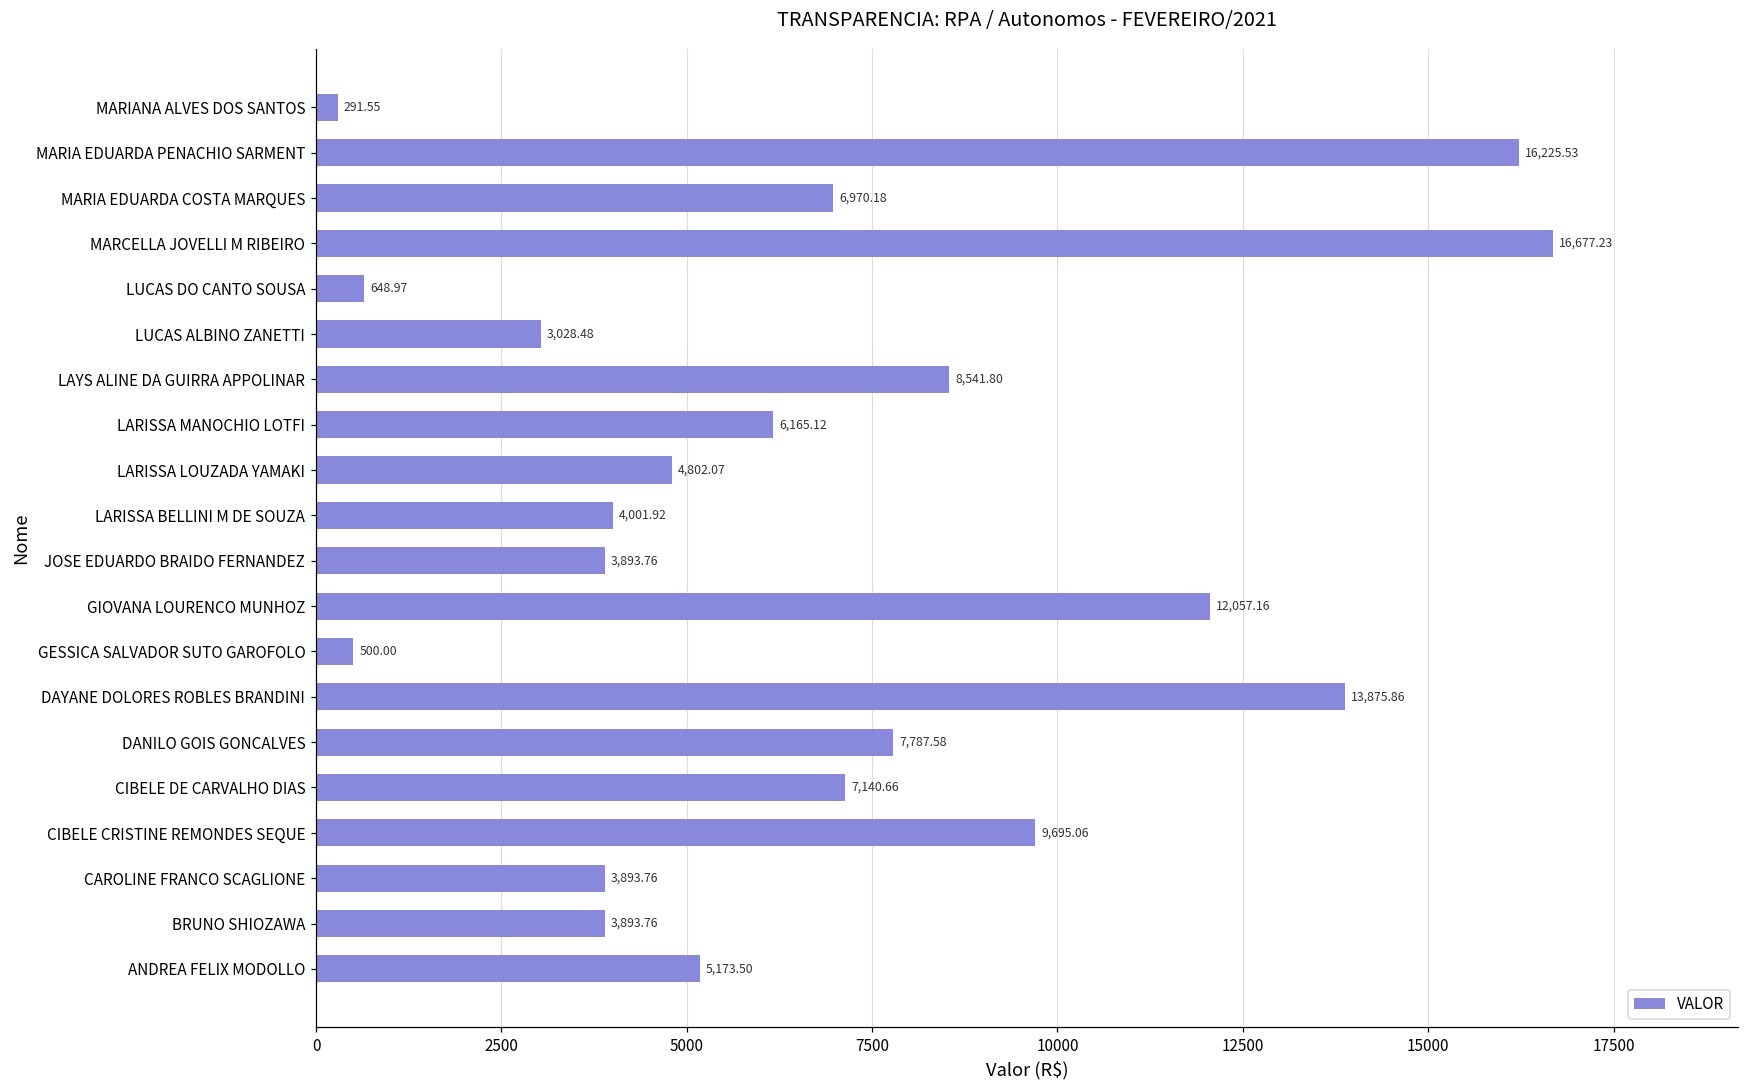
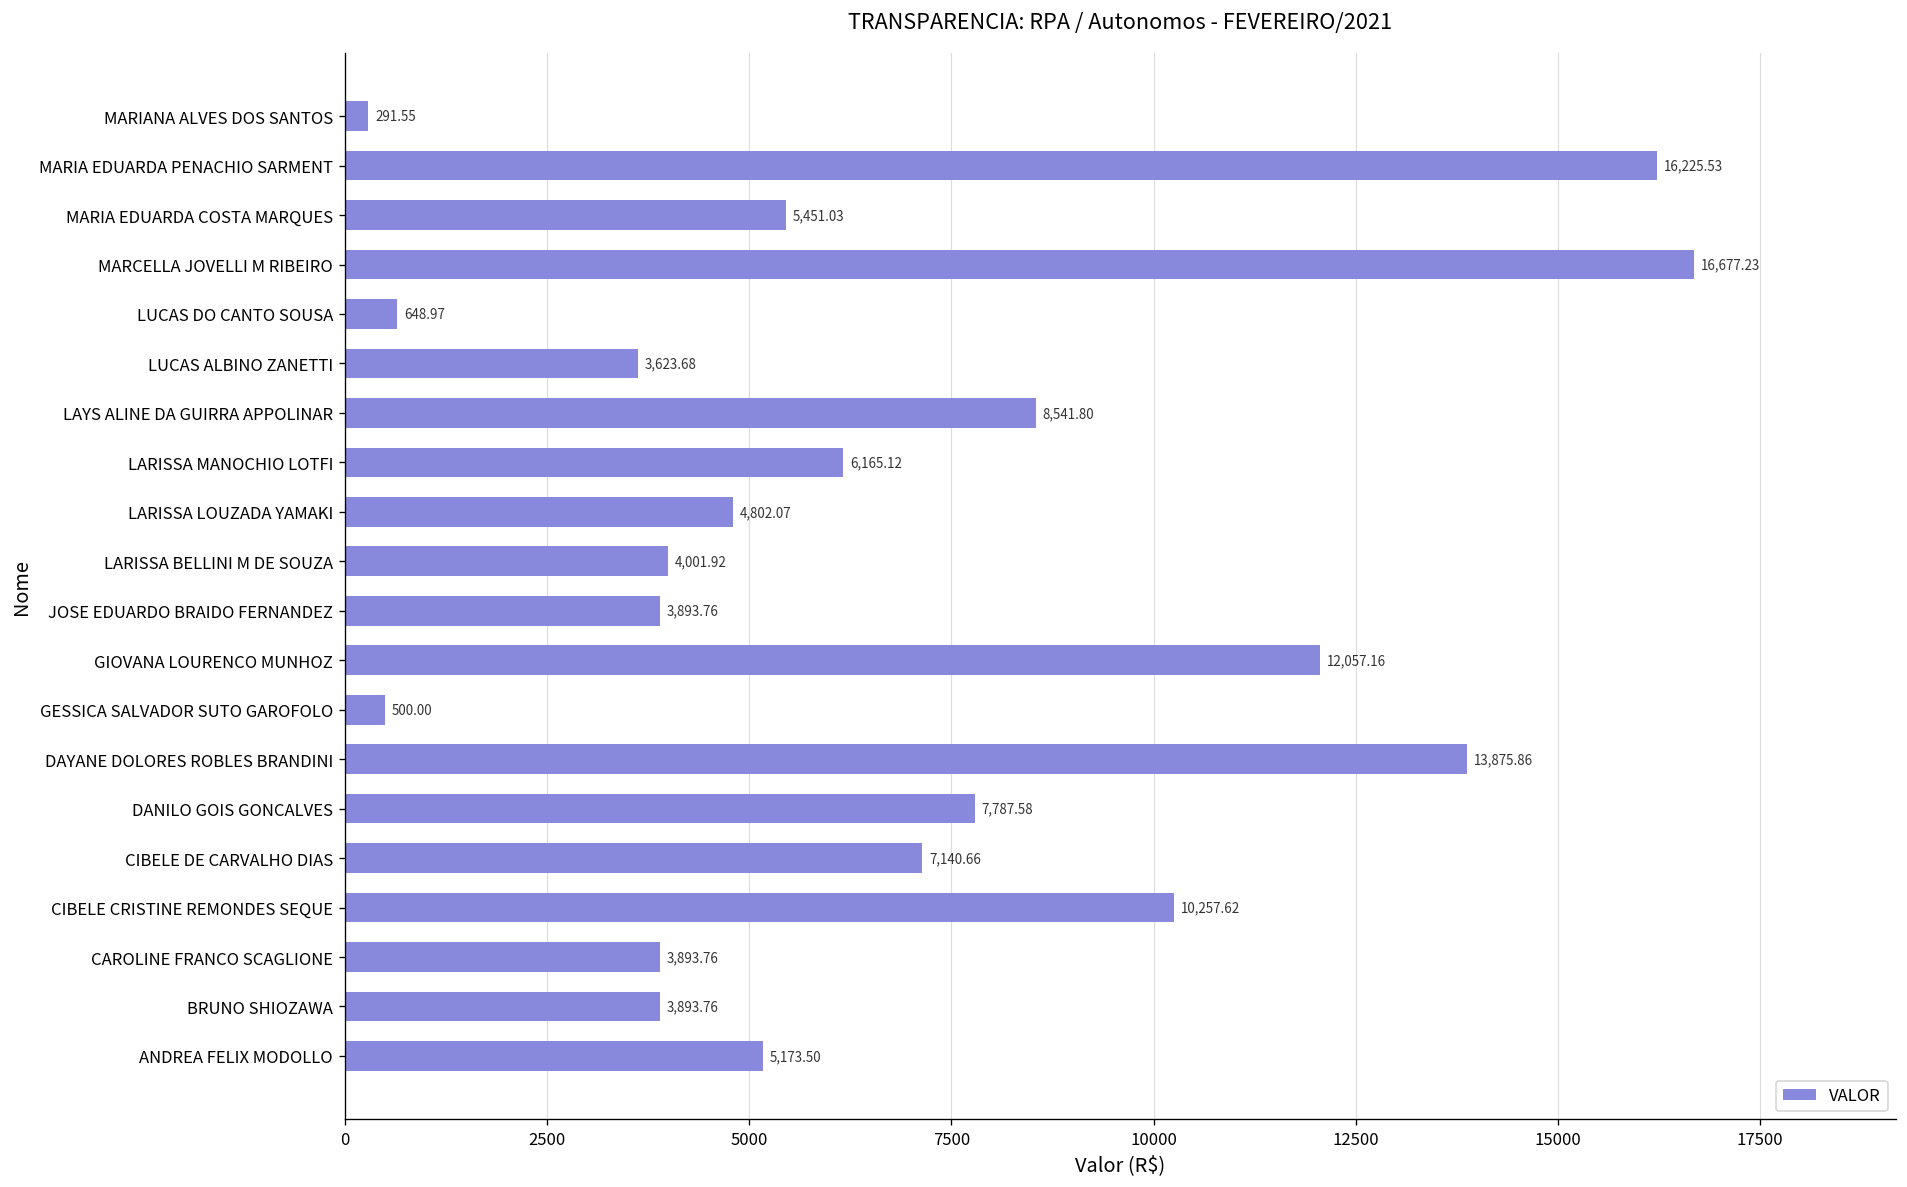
MARIA EDUARDA COSTA MARQUES: 6,970.18 -> 5,451.03
LUCAS ALBINO ZANETTI: 3,028.48 -> 3,623.68
CIBELE CRISTINE REMONDES SEQUE: 9,695.06 -> 10,257.62
